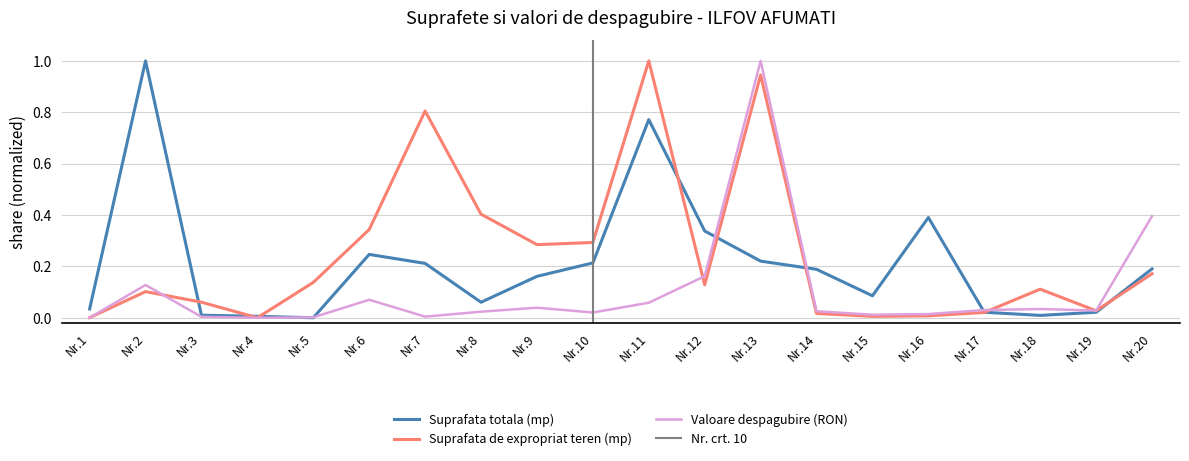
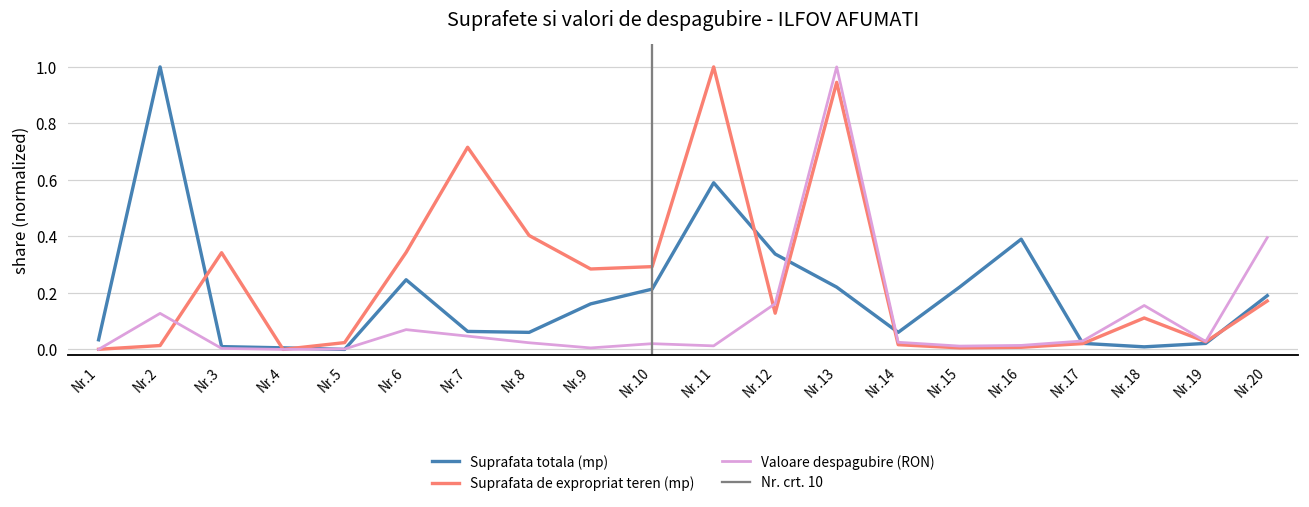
Suprafata de expropriat teren (mp), Nr.2: 0.10 -> 0.01
Suprafata de expropriat teren (mp), Nr.3: 0.06 -> 0.34
Suprafata de expropriat teren (mp), Nr.5: 0.14 -> 0.02
Suprafata totala (mp), Nr.7: 0.21 -> 0.06
Suprafata de expropriat teren (mp), Nr.7: 0.81 -> 0.72
Valoare despagubire (RON), Nr.7: 0.00 -> 0.05
Valoare despagubire (RON), Nr.9: 0.04 -> 0.01
Suprafata totala (mp), Nr.11: 0.77 -> 0.59
Valoare despagubire (RON), Nr.11: 0.06 -> 0.01
Suprafata totala (mp), Nr.14: 0.19 -> 0.06
Suprafata totala (mp), Nr.15: 0.09 -> 0.22
Valoare despagubire (RON), Nr.18: 0.03 -> 0.16
